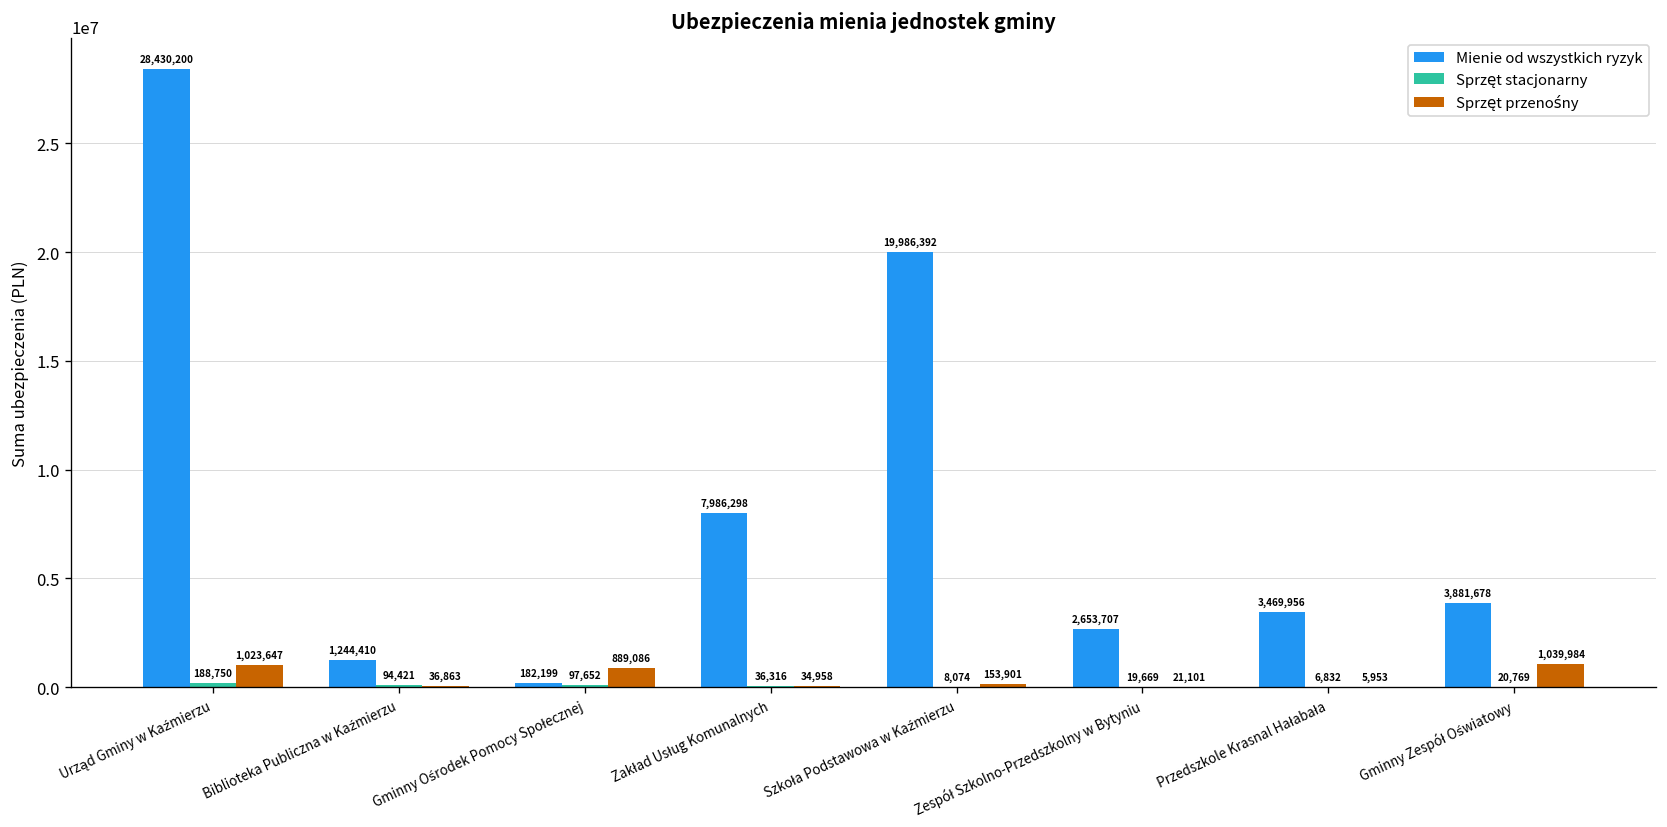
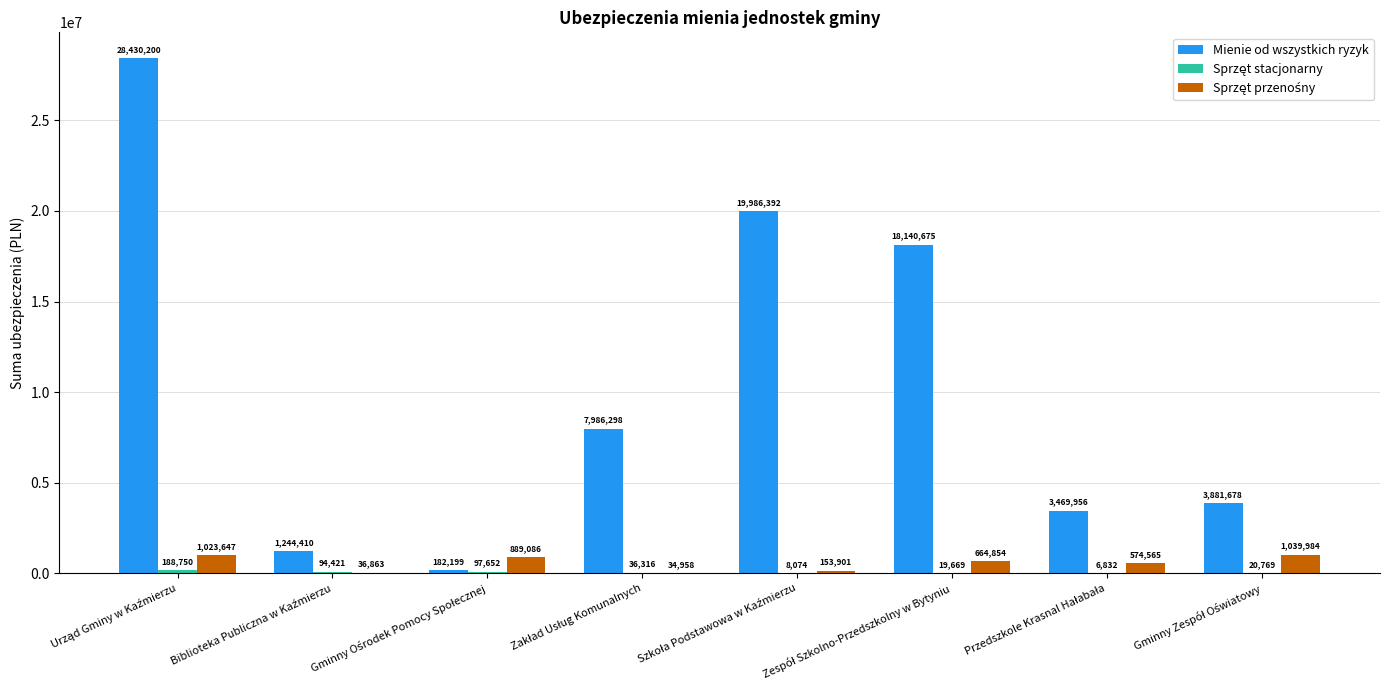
Mienie od wszystkich ryzyk, Zespół Szkolno-Przedszkolny w Bytyniu: 2,653,707 -> 18,140,675
Sprzęt przenośny, Zespół Szkolno-Przedszkolny w Bytyniu: 21,101 -> 664,854
Sprzęt przenośny, Przedszkole Krasnal Hałabała: 5,953 -> 574,565
